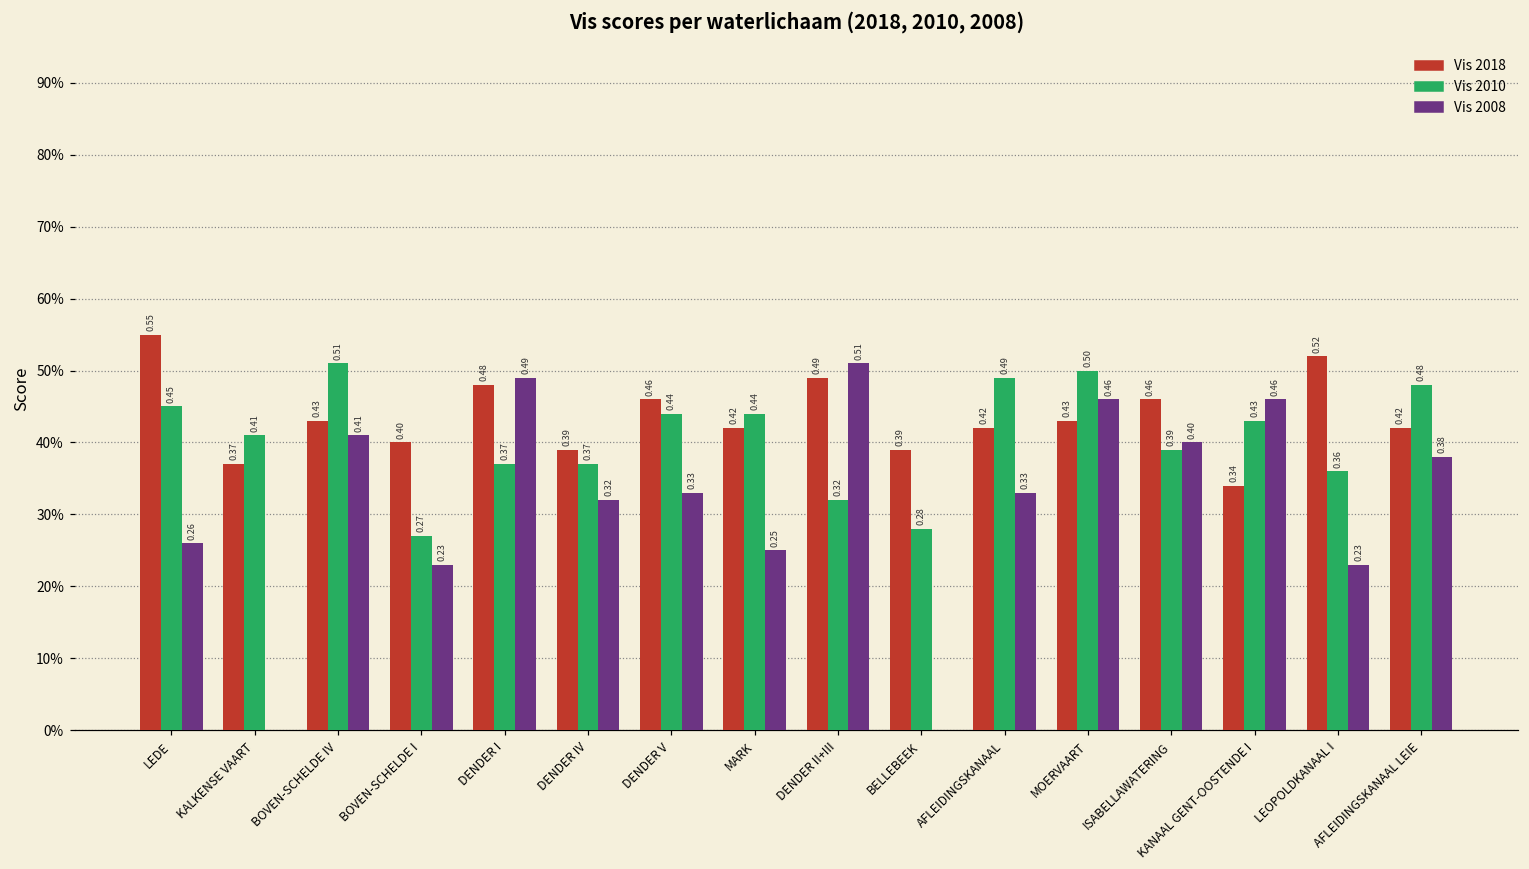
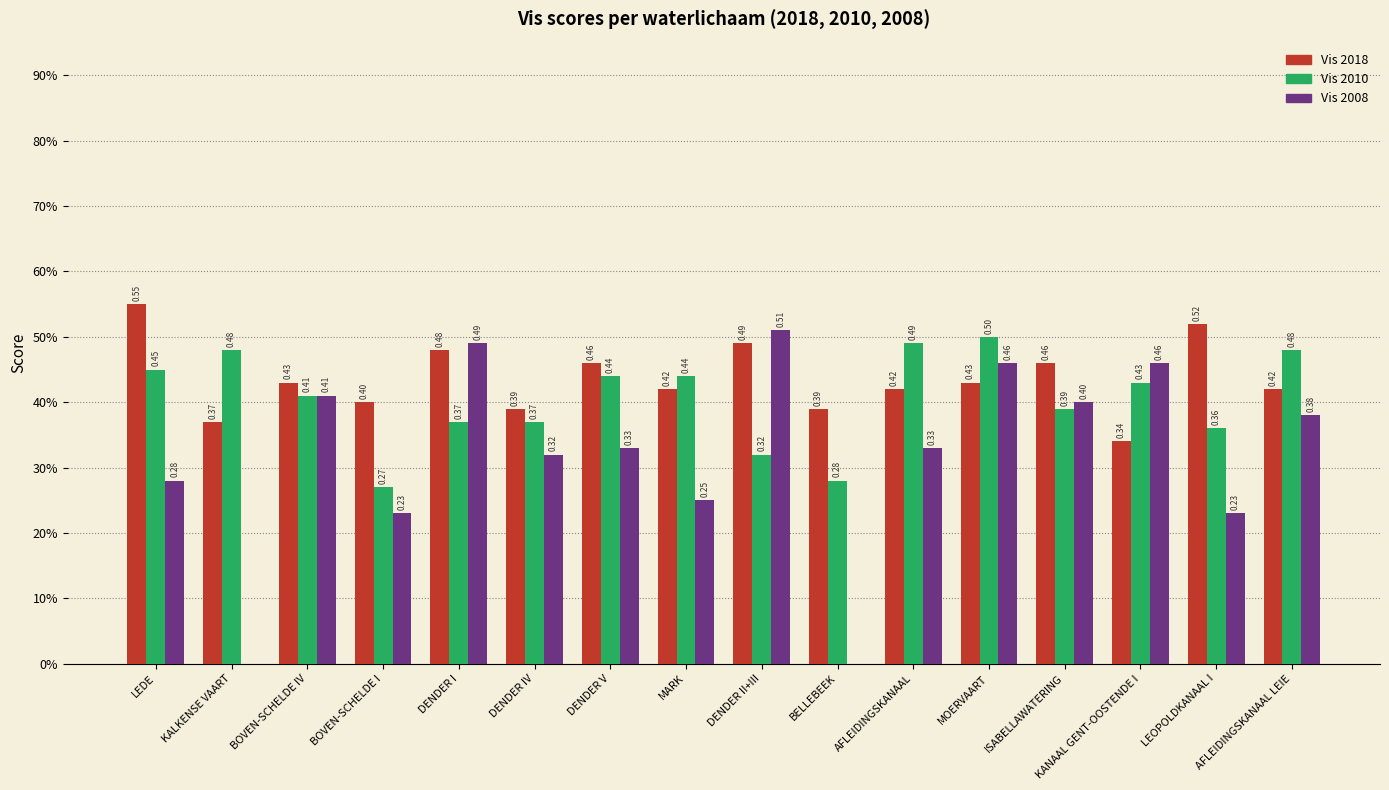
Vis 2008, LEDE: 0.26 -> 0.28
Vis 2010, KALKENSE VAART: 0.41 -> 0.48
Vis 2010, BOVEN-SCHELDE IV: 0.51 -> 0.41
